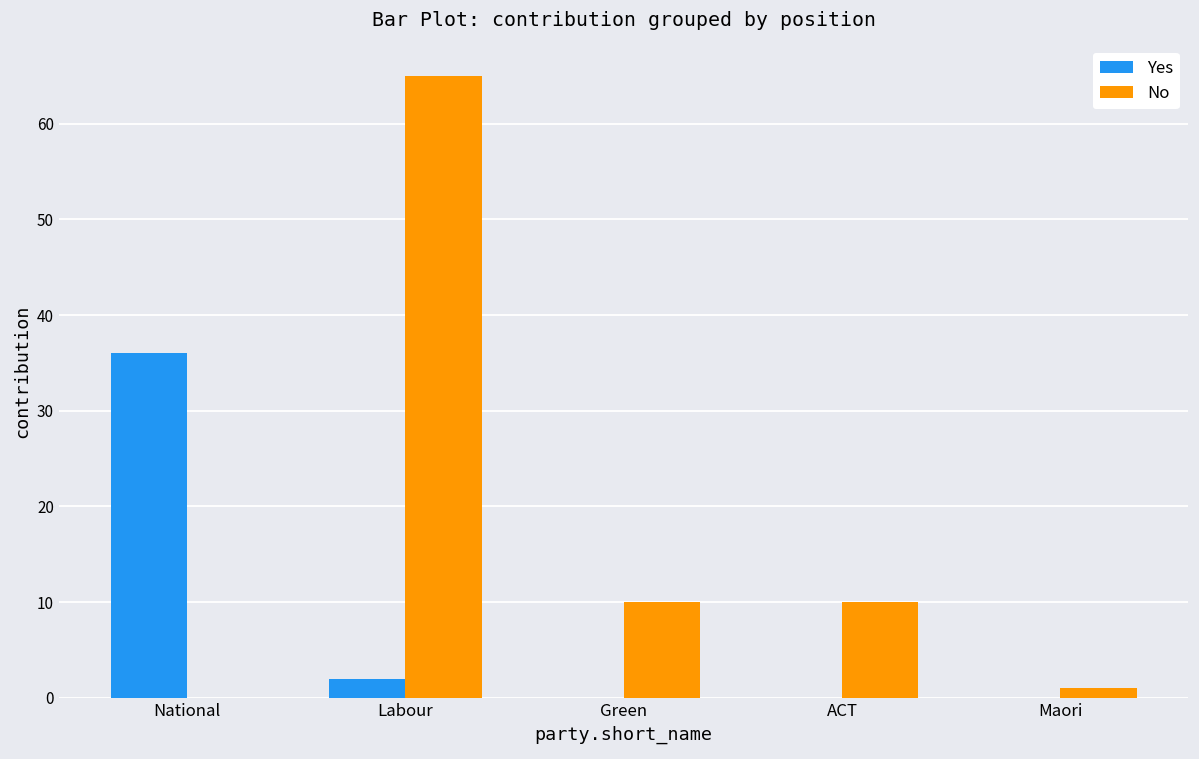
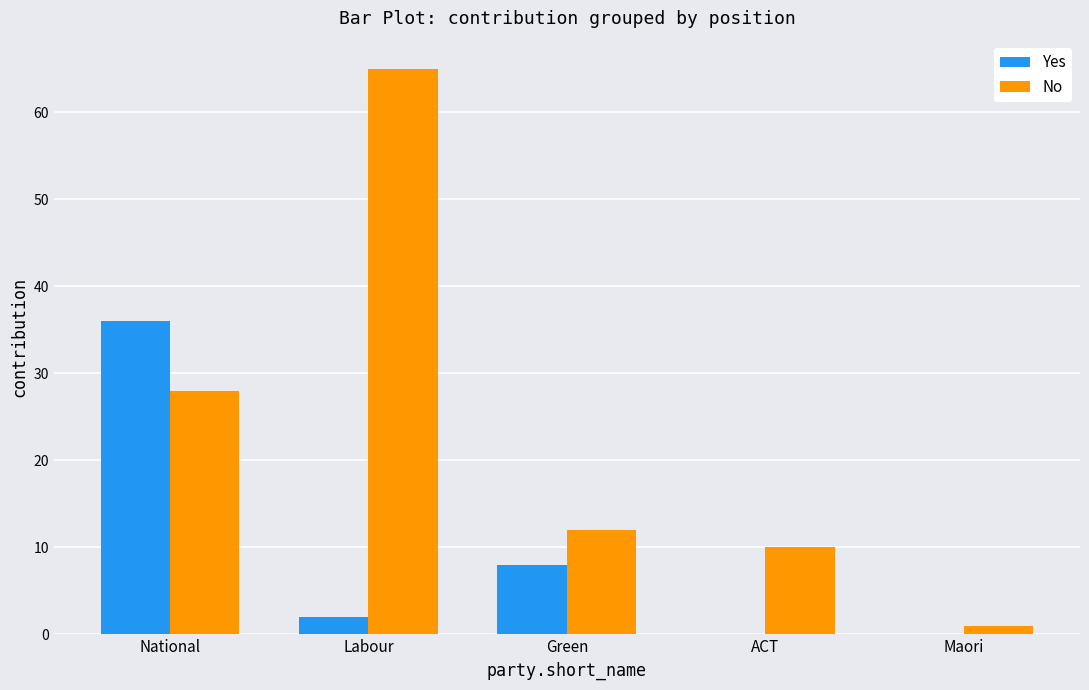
No, National: 0 -> 28
Yes, Green: 0 -> 8
No, Green: 10 -> 12
